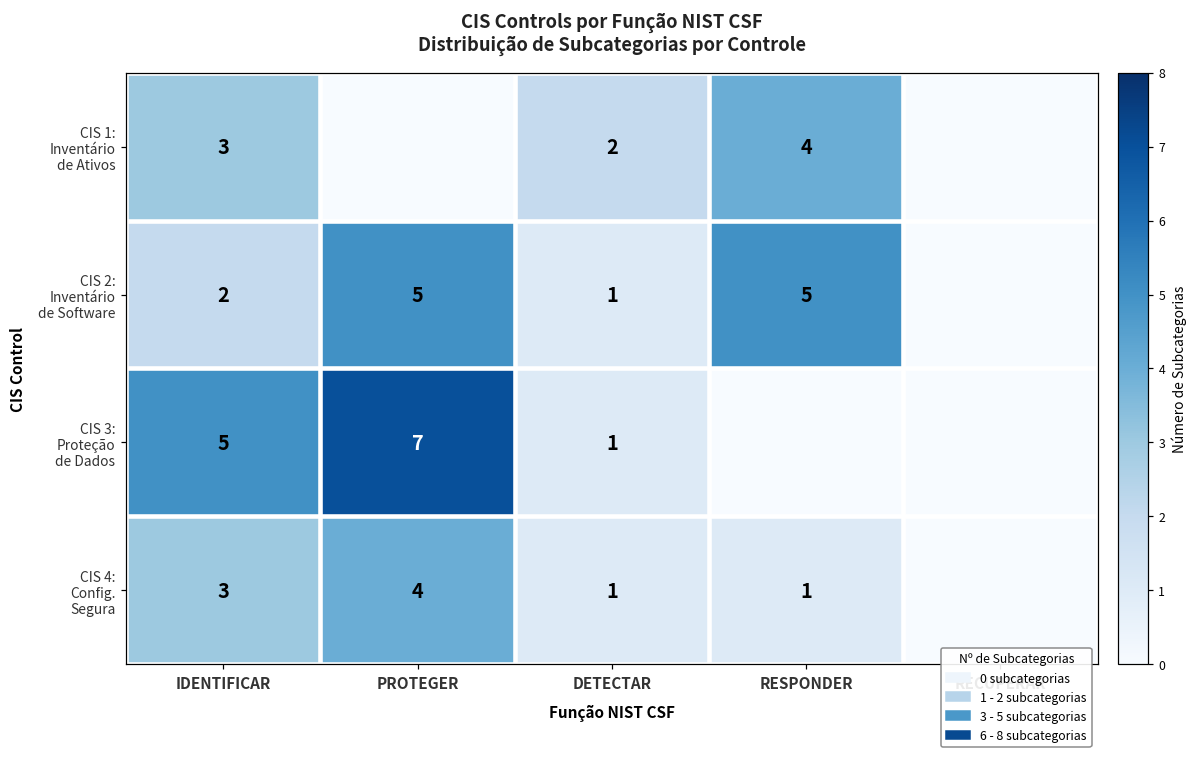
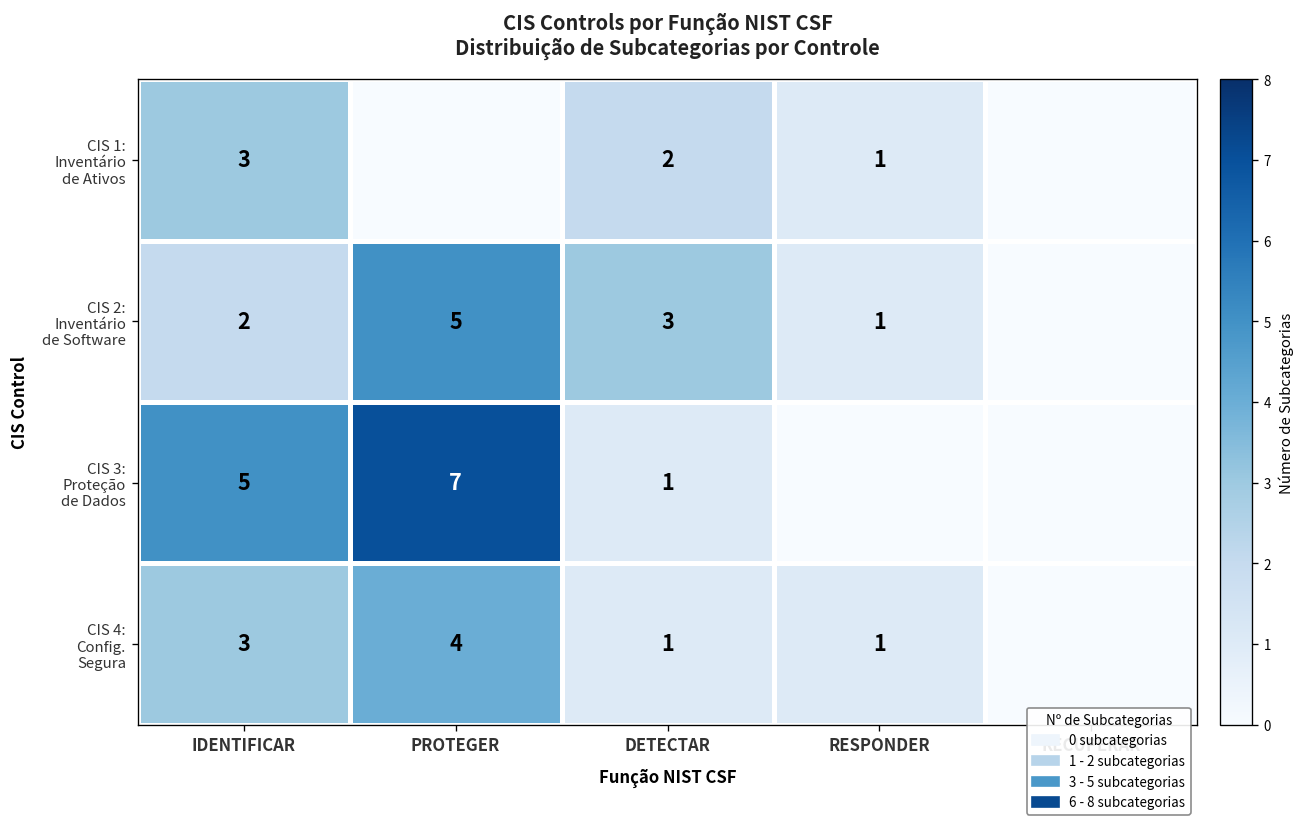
CIS 1: Inventário de Ativos, RESPONDER: 4 -> 1
CIS 2: Inventário de Software, DETECTAR: 1 -> 3
CIS 2: Inventário de Software, RESPONDER: 5 -> 1
